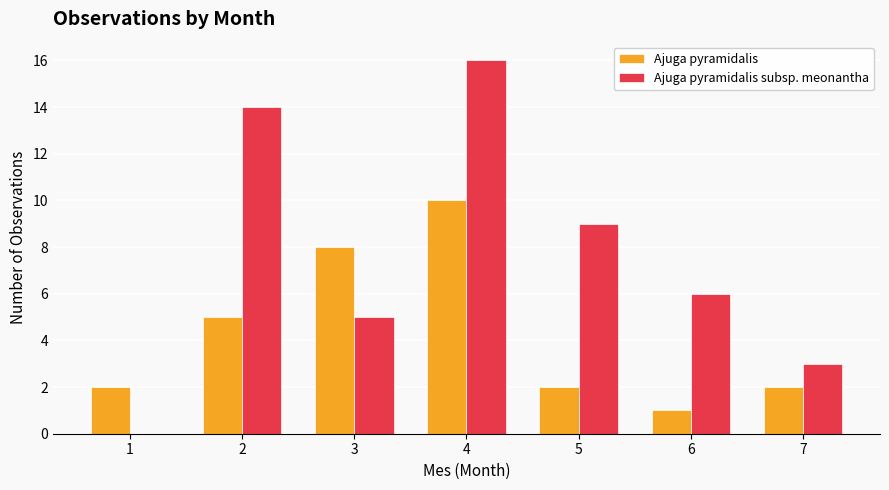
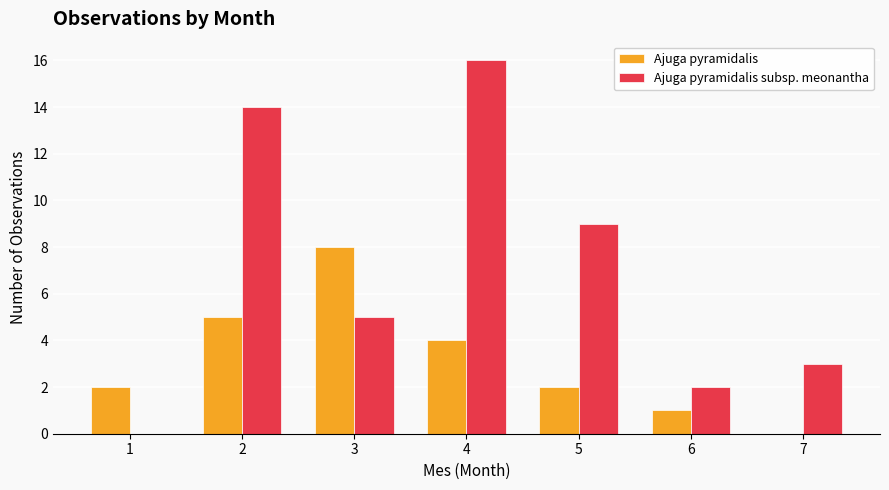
Ajuga pyramidalis, 4: 10 -> 4
Ajuga pyramidalis subsp. meonantha, 6: 6 -> 2
Ajuga pyramidalis, 7: 2 -> 0
